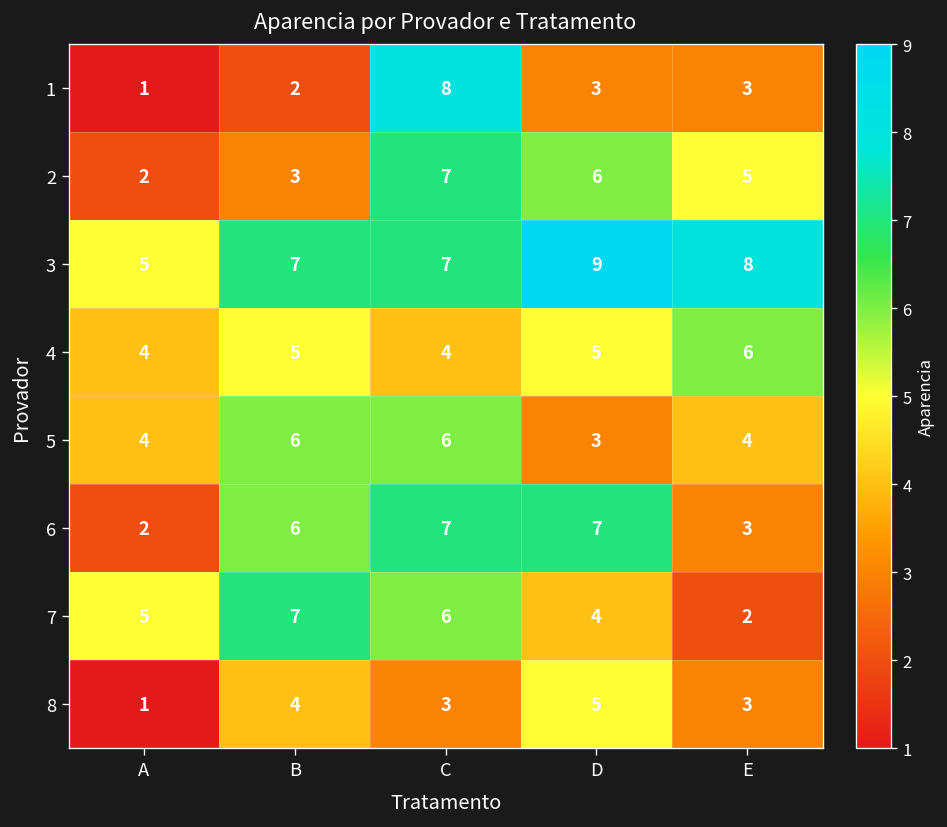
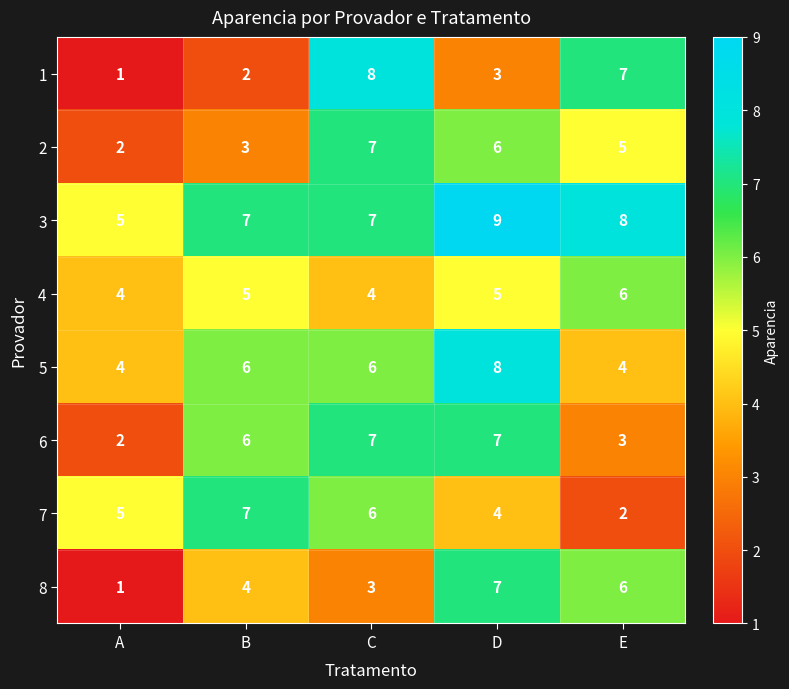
1, E: 3 -> 7
5, D: 3 -> 8
8, D: 5 -> 7
8, E: 3 -> 6
